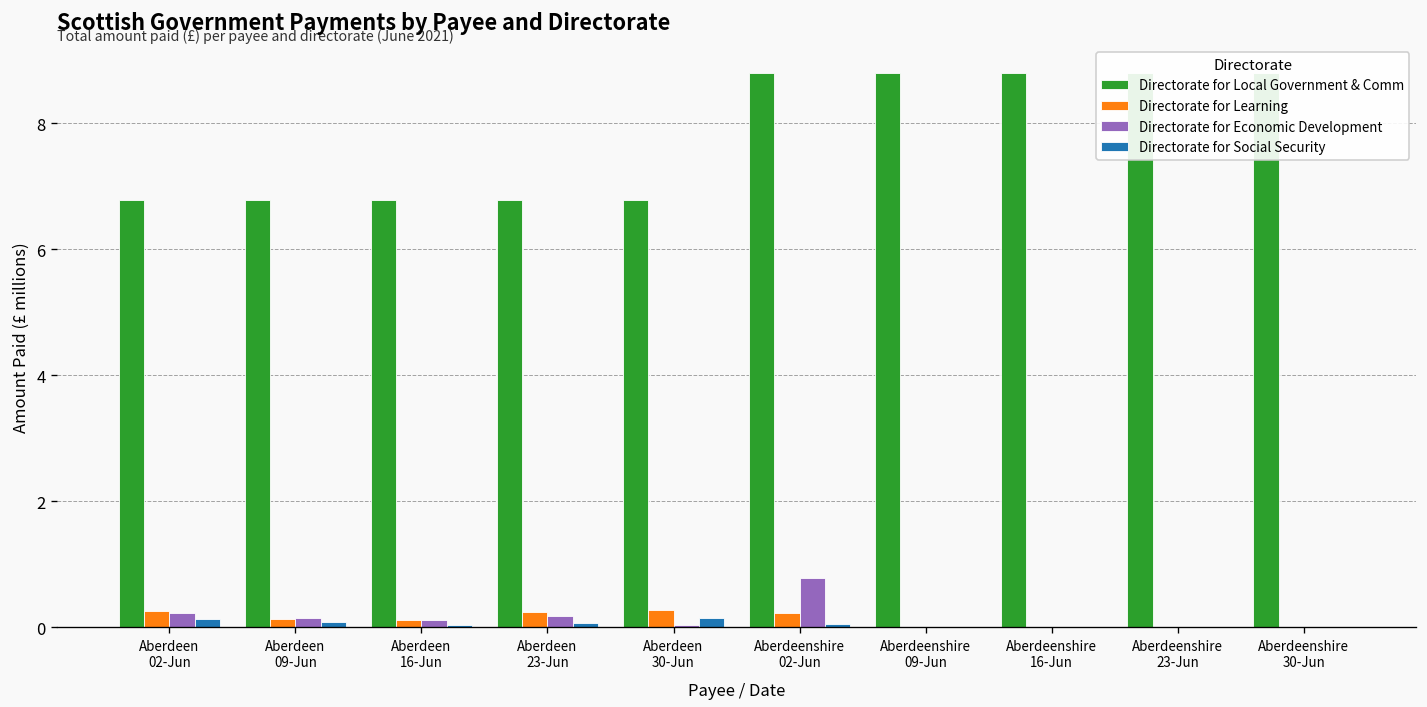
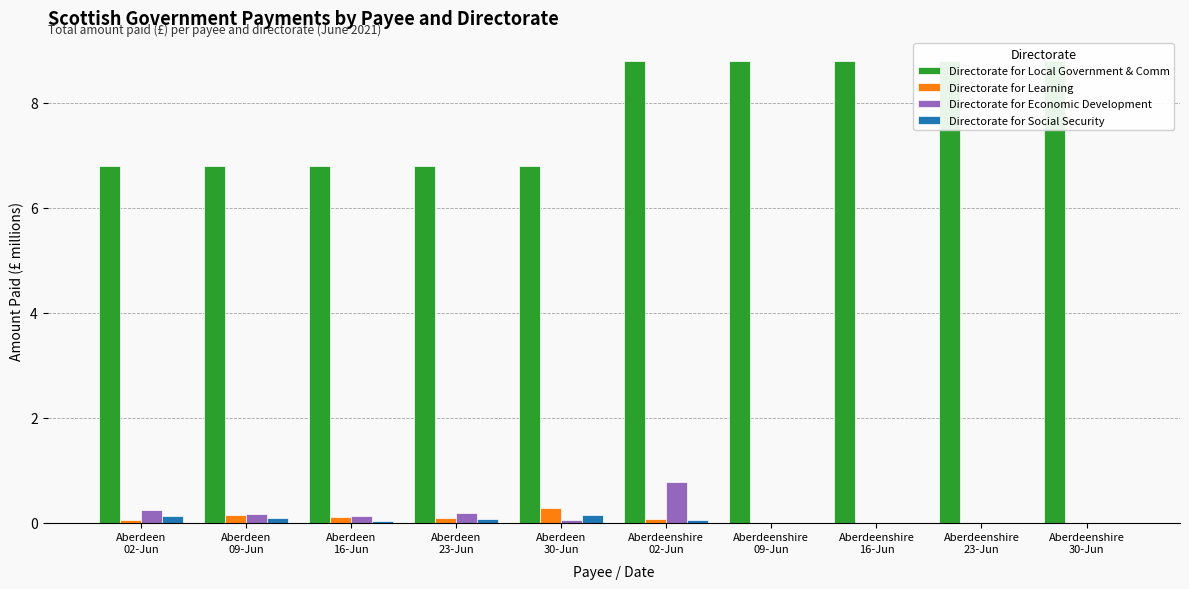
Directorate for Learning, Aberdeen 02-Jun: 0.3 -> 0.0
Directorate for Learning, Aberdeen 23-Jun: 0.2 -> 0.1
Directorate for Learning, Aberdeenshire 02-Jun: 0.2 -> 0.1
